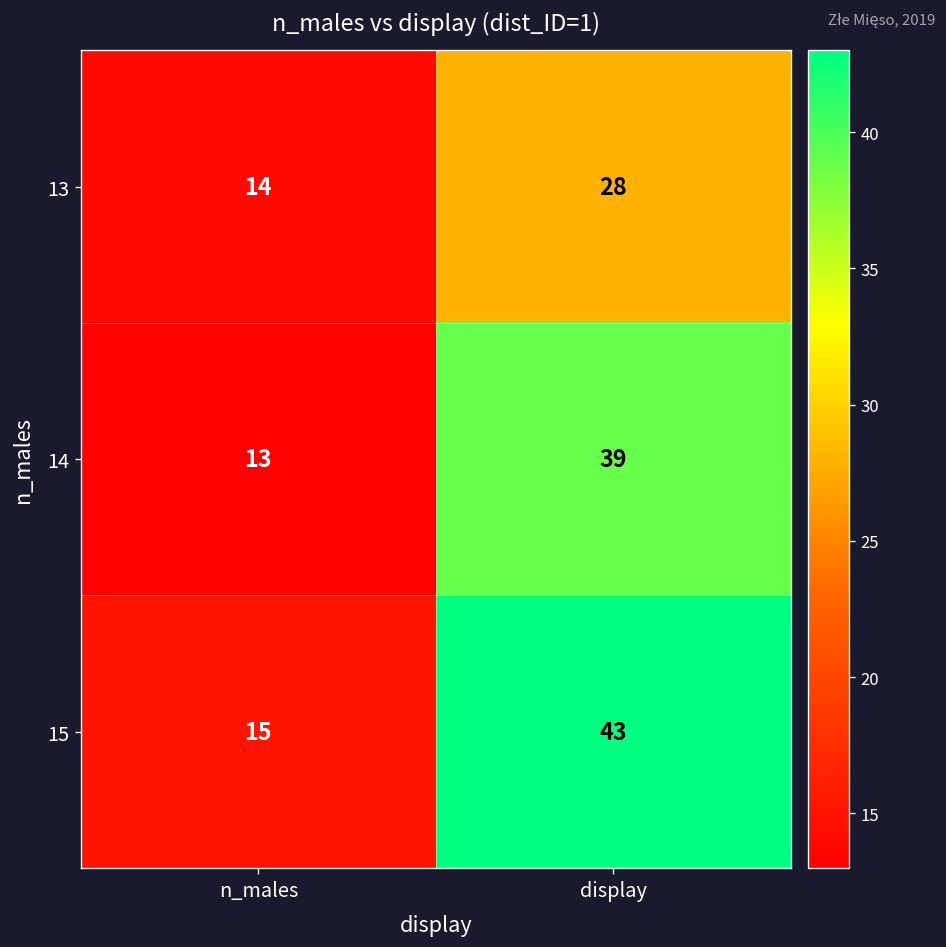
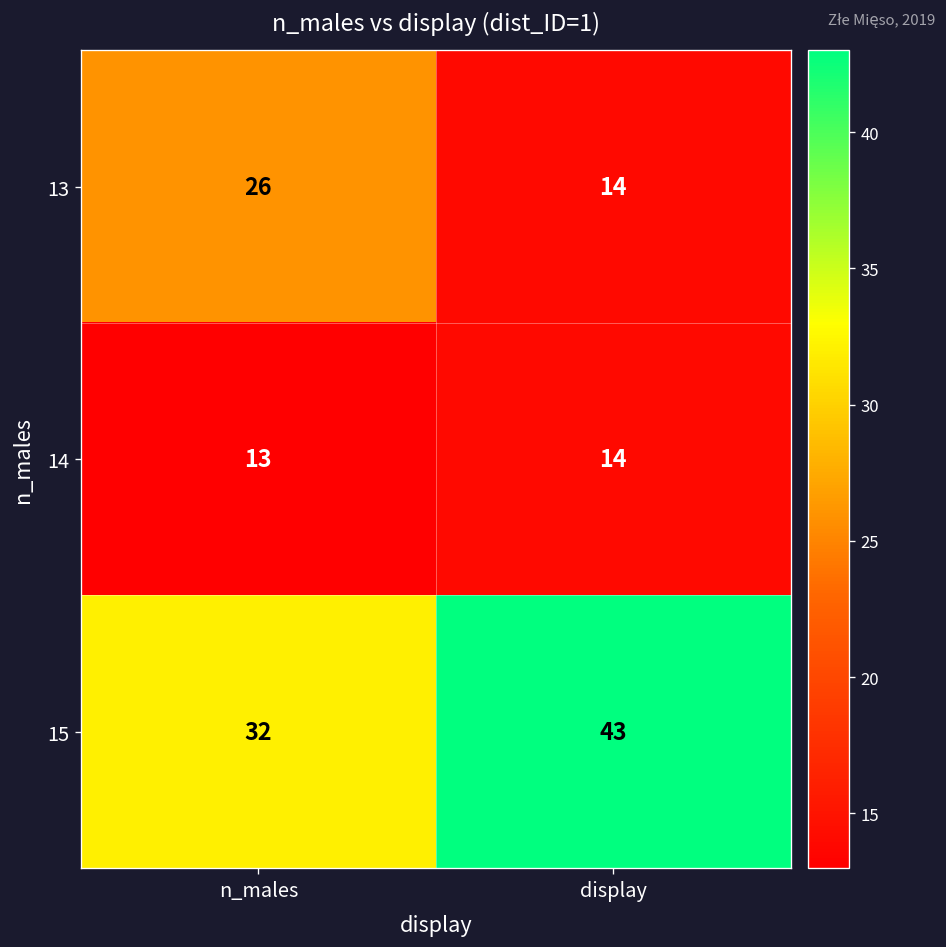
13, n_males: 14 -> 26
13, display: 28 -> 14
14, display: 39 -> 14
15, n_males: 15 -> 32
